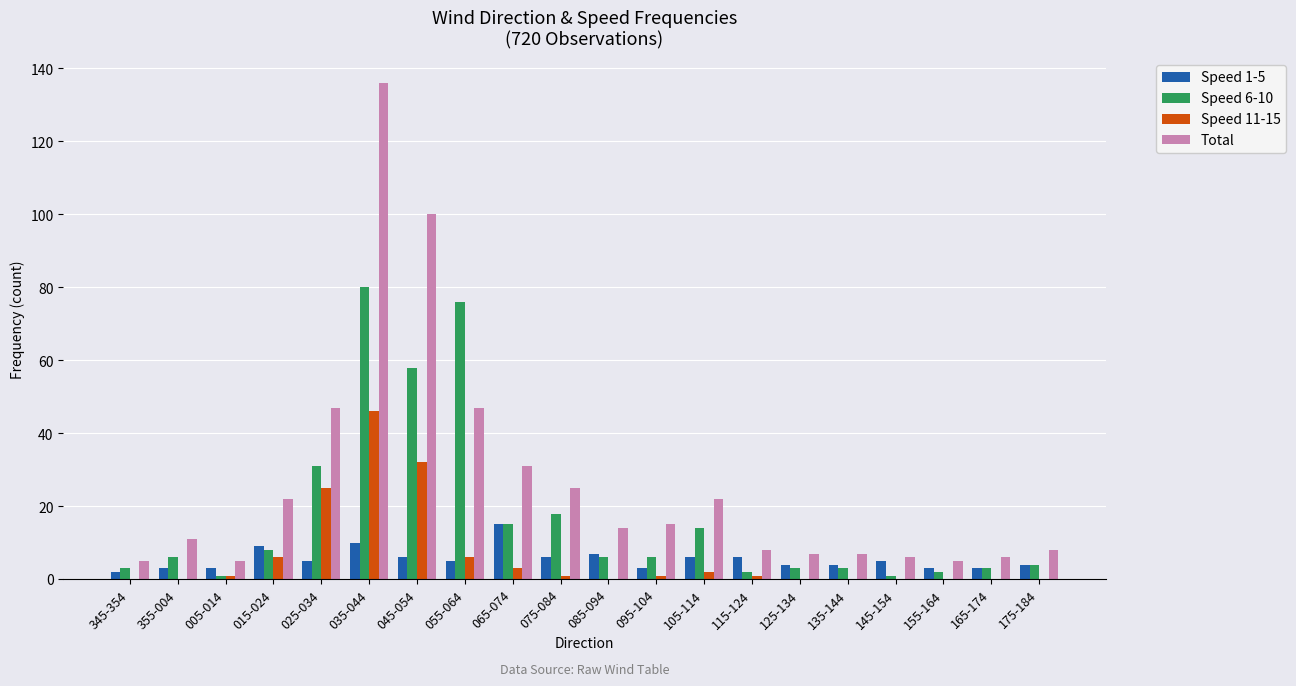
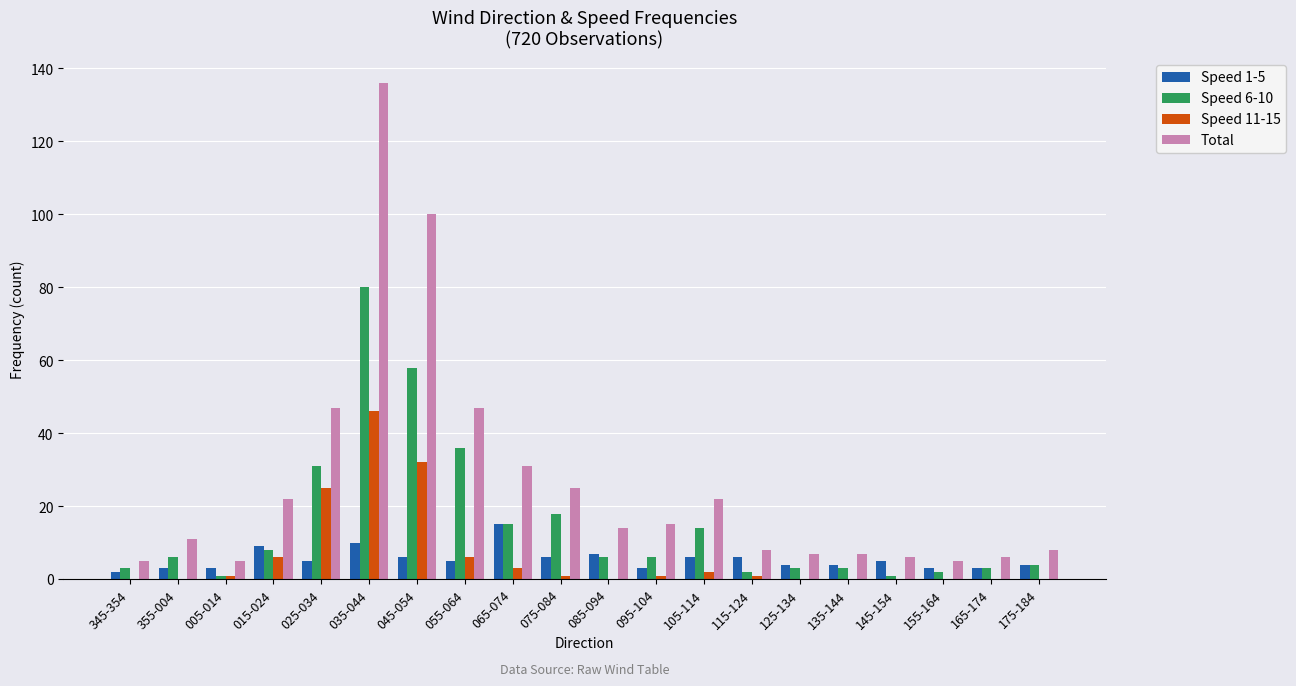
Speed 6-10, 055-064: 76 -> 36
